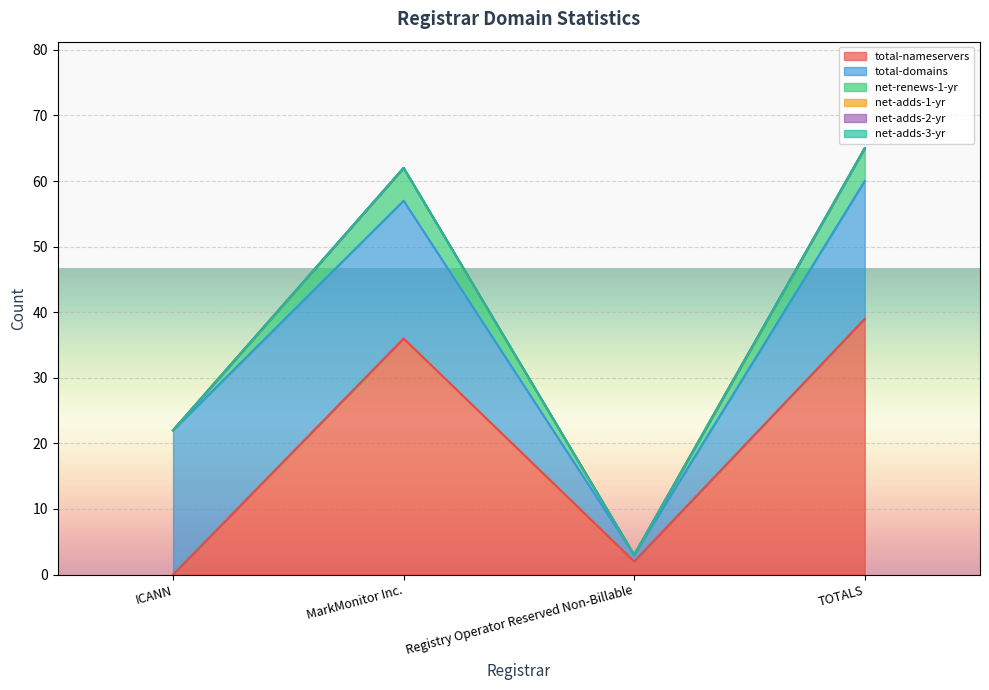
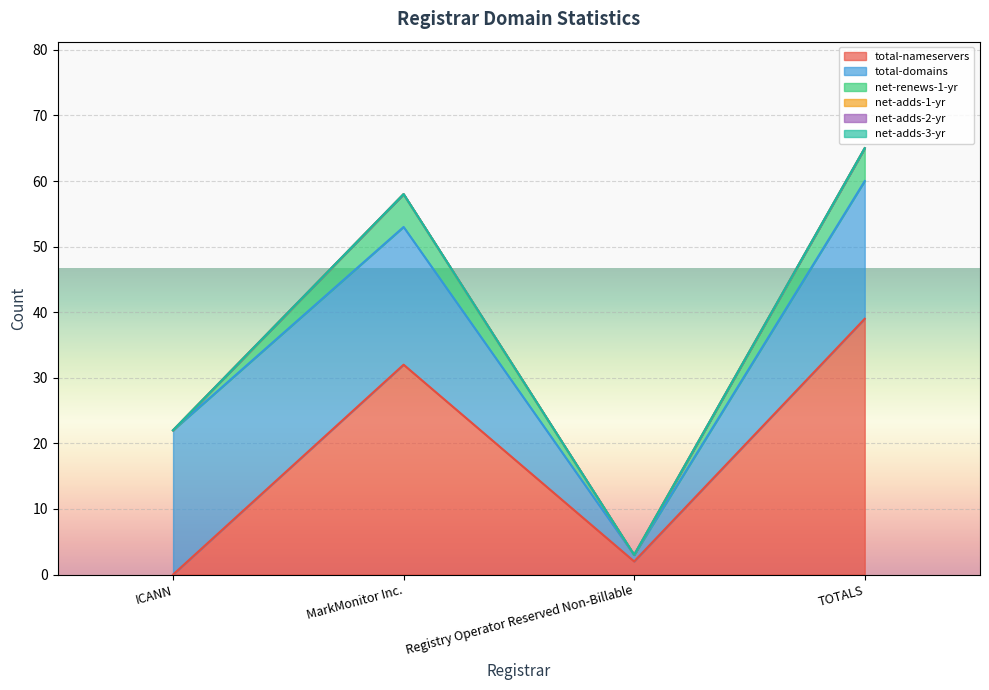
total-nameservers, MarkMonitor Inc.: 36 -> 32
